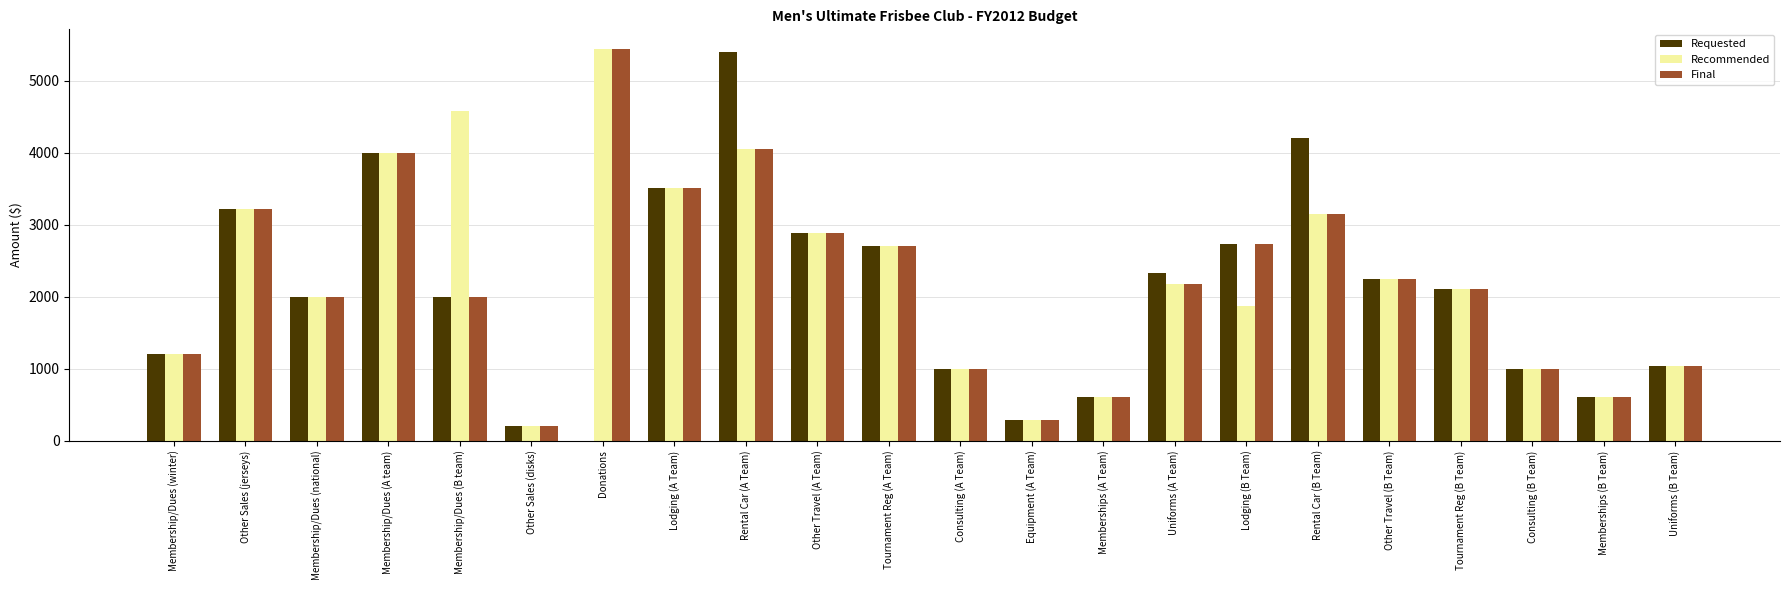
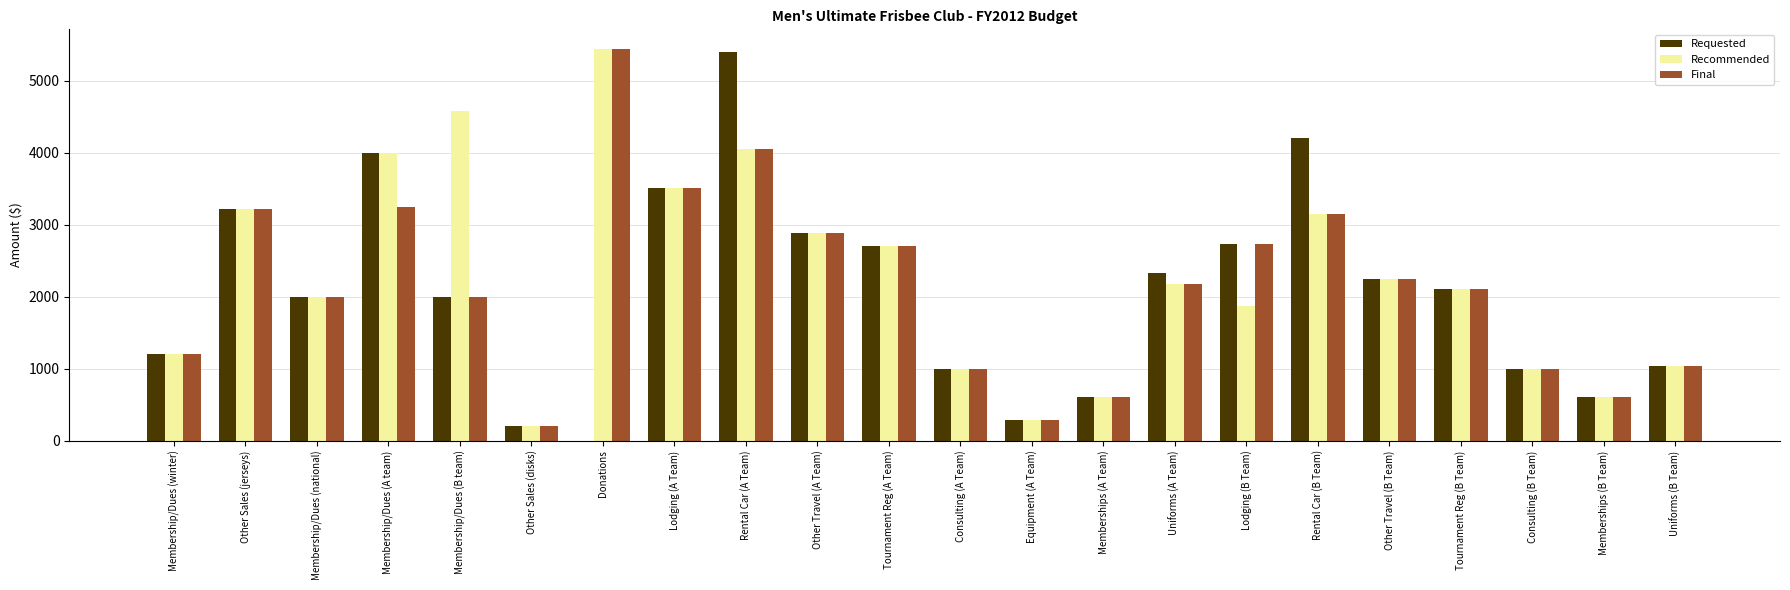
Final, Membership/Dues (A team): 4000 -> 3200
